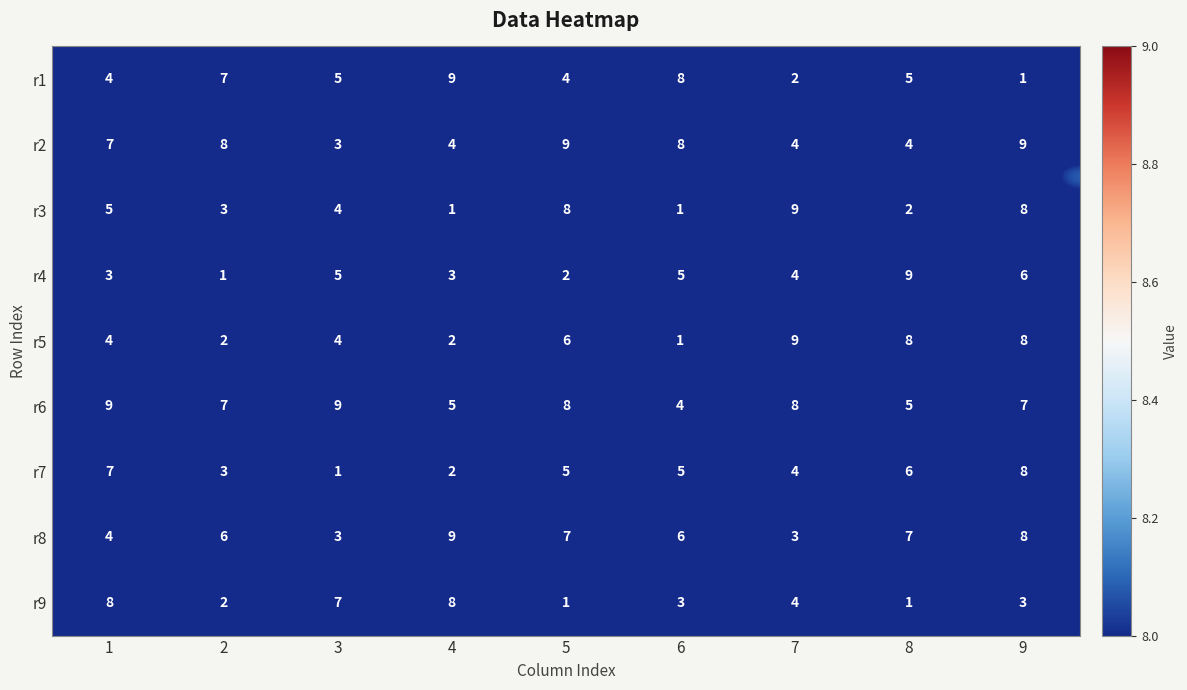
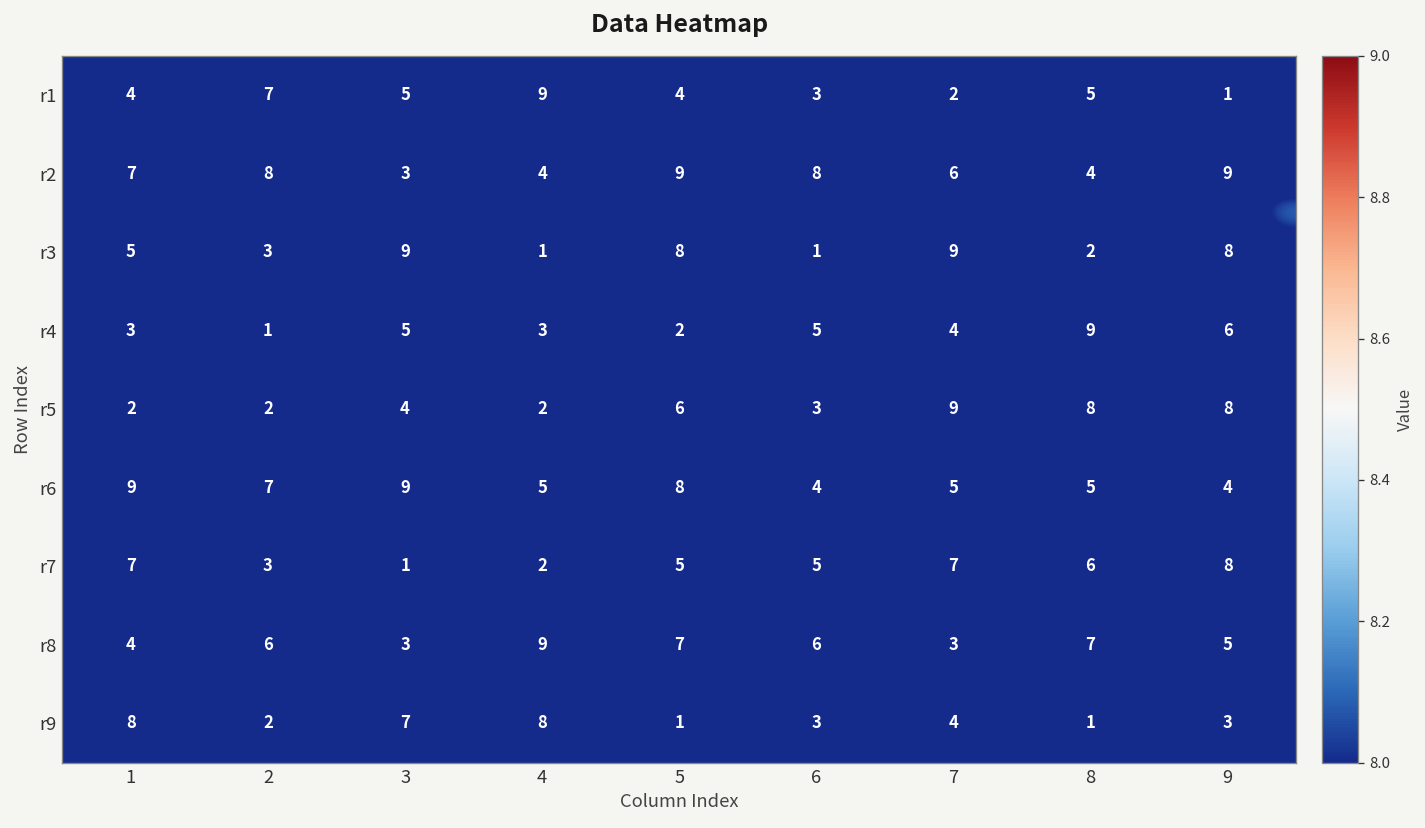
r1, 6: 8 -> 3
r2, 7: 4 -> 6
r3, 3: 4 -> 9
r5, 1: 4 -> 2
r5, 6: 1 -> 3
r6, 7: 8 -> 5
r6, 9: 7 -> 4
r7, 7: 4 -> 7
r8, 9: 8 -> 5
